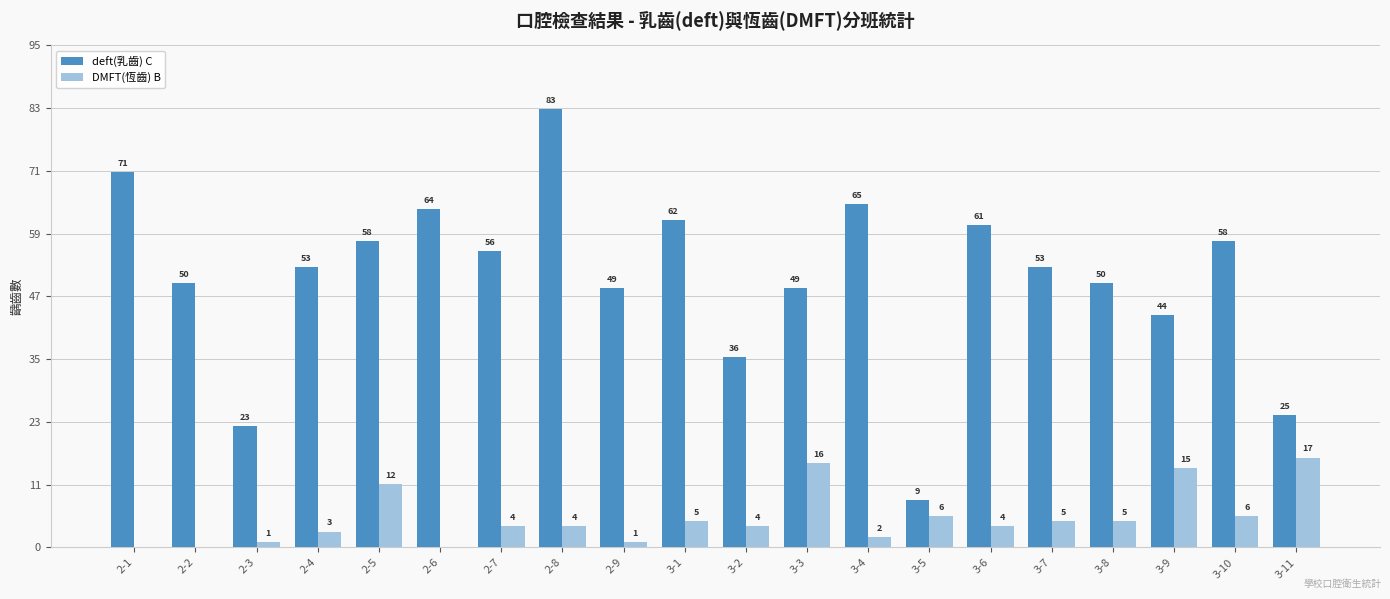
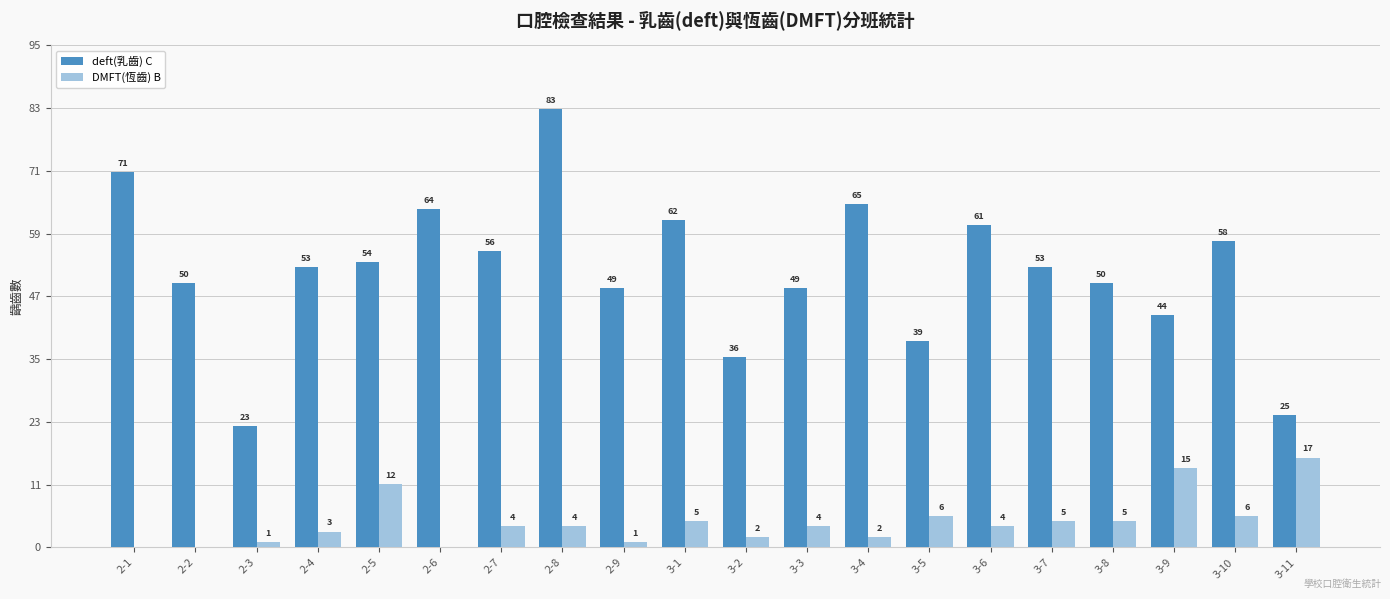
deft(乳齒) C, 2-5: 58 -> 54
DMFT(恆齒) B, 3-2: 4 -> 2
DMFT(恆齒) B, 3-3: 16 -> 4
deft(乳齒) C, 3-5: 9 -> 39
